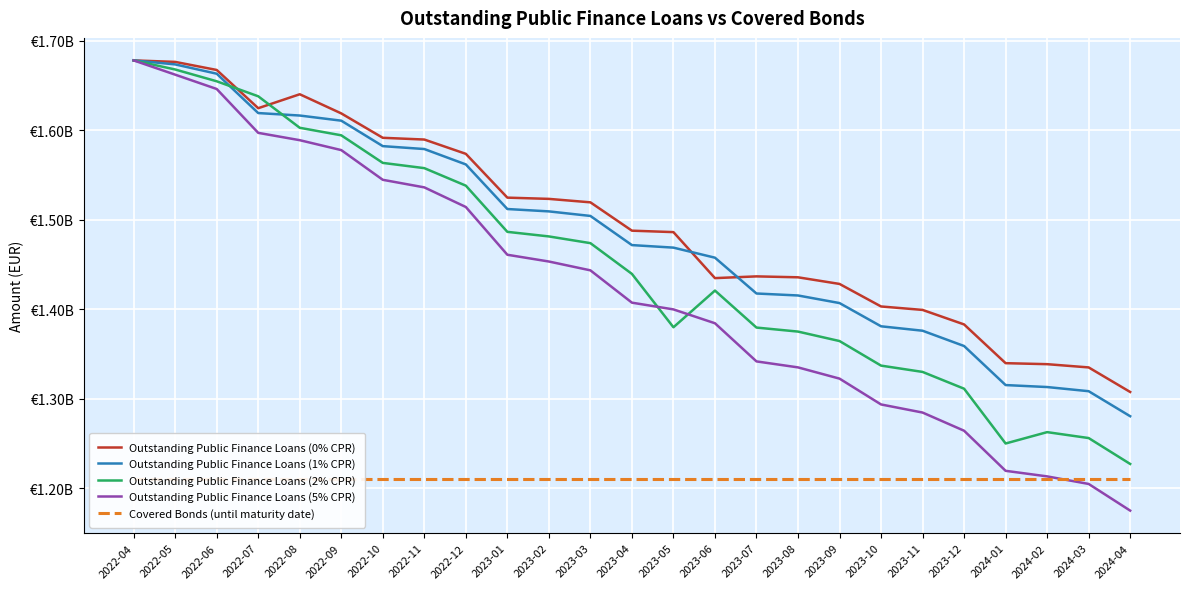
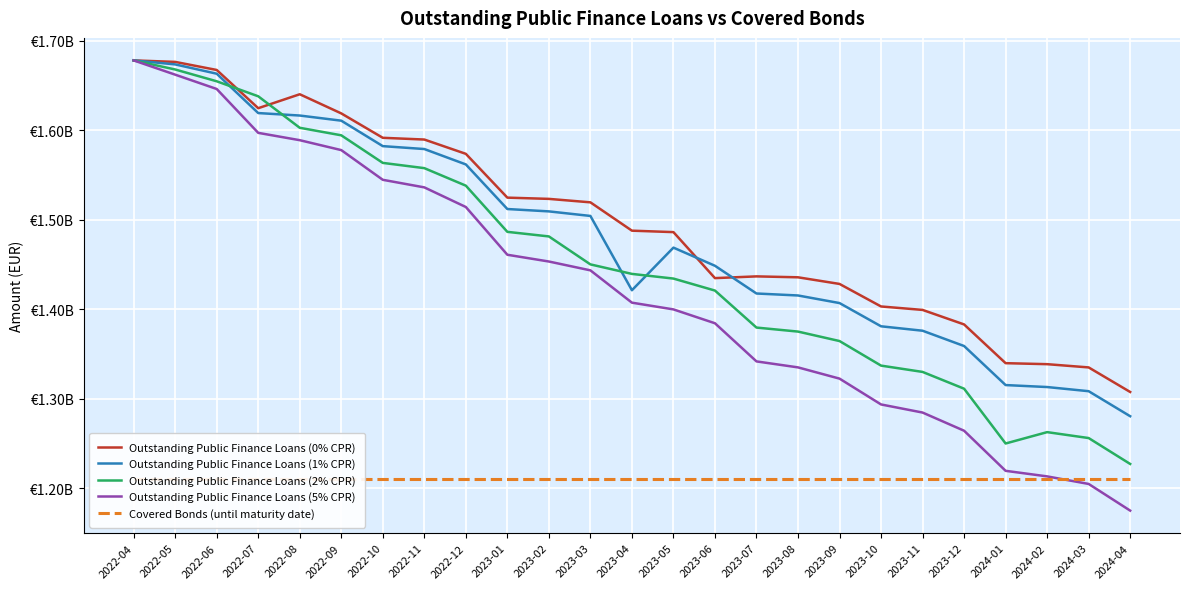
Outstanding Public Finance Loans (2% CPR), 2023-03: €1470000000 -> €1450000000
Outstanding Public Finance Loans (1% CPR), 2023-04: €1470000000 -> €1420000000
Outstanding Public Finance Loans (2% CPR), 2023-05: €1380000000 -> €1430000000
Outstanding Public Finance Loans (1% CPR), 2023-06: €1460000000 -> €1450000000
